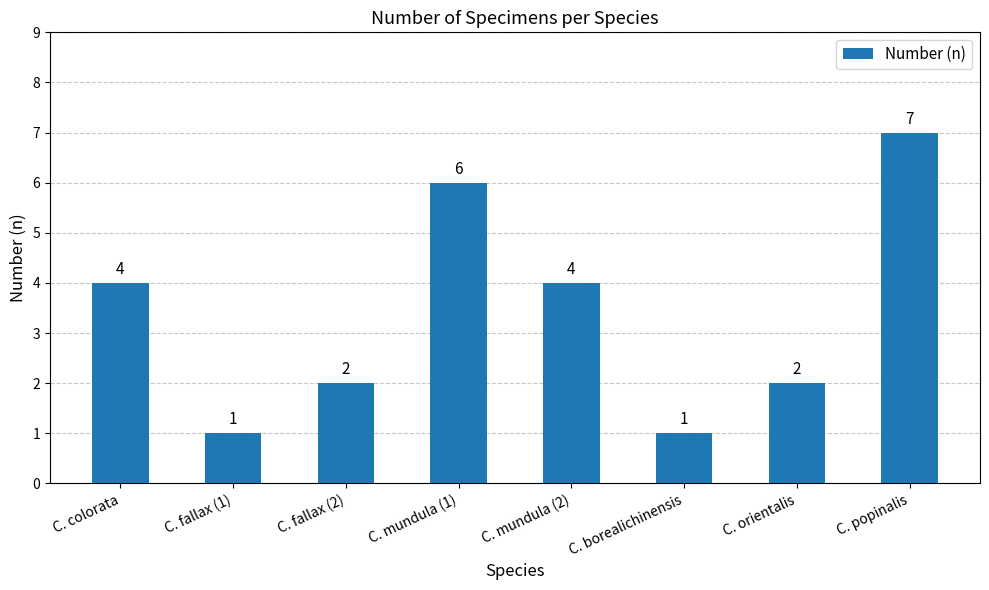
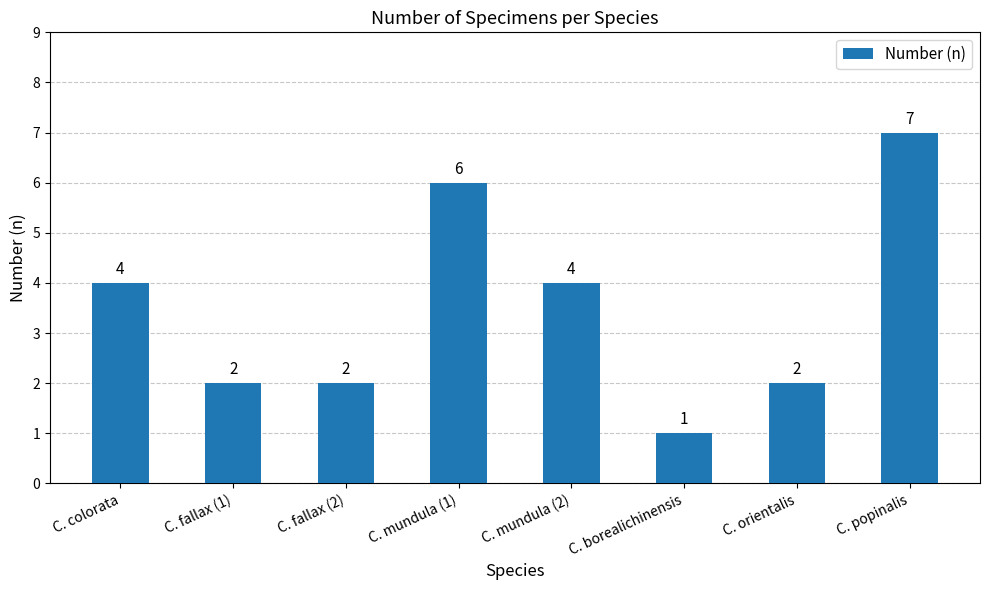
C. fallax (1): 1 -> 2
